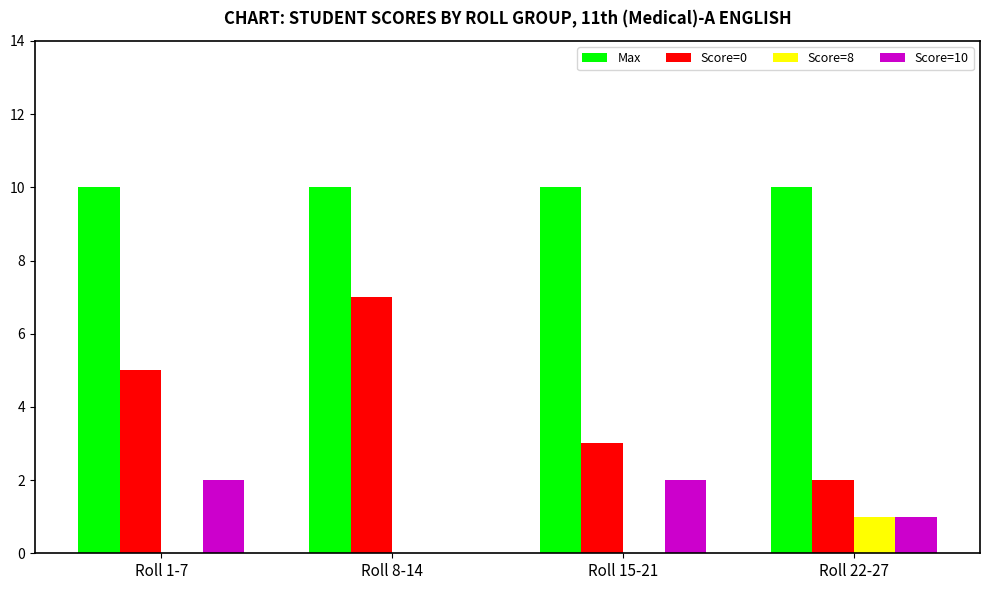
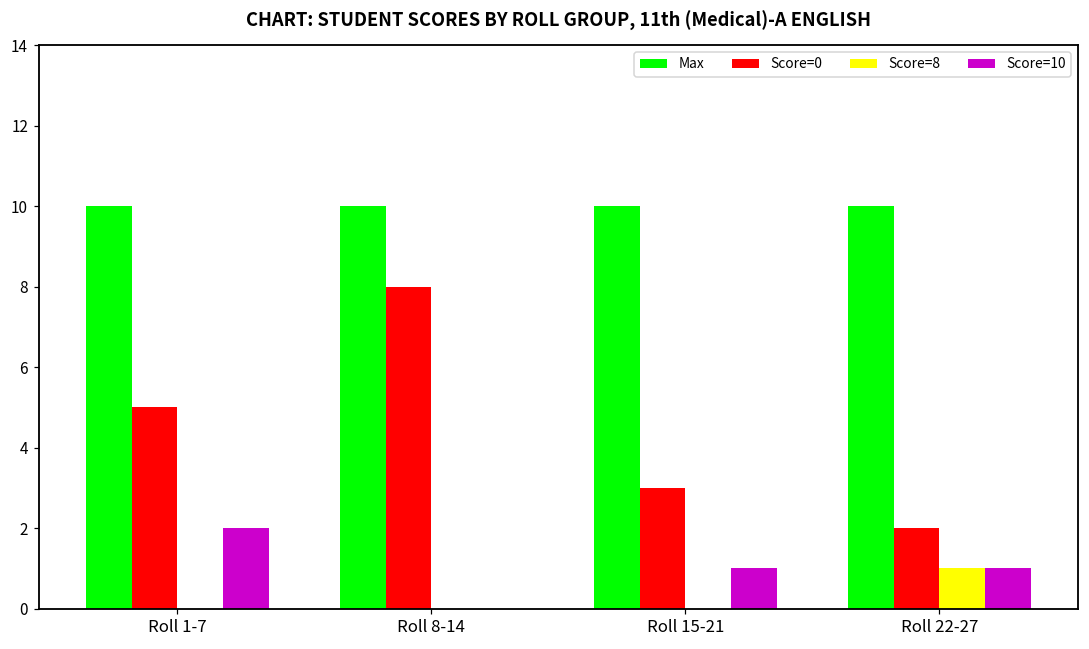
Score=0, Roll 8-14: 7 -> 8
Score=10, Roll 15-21: 2 -> 1
